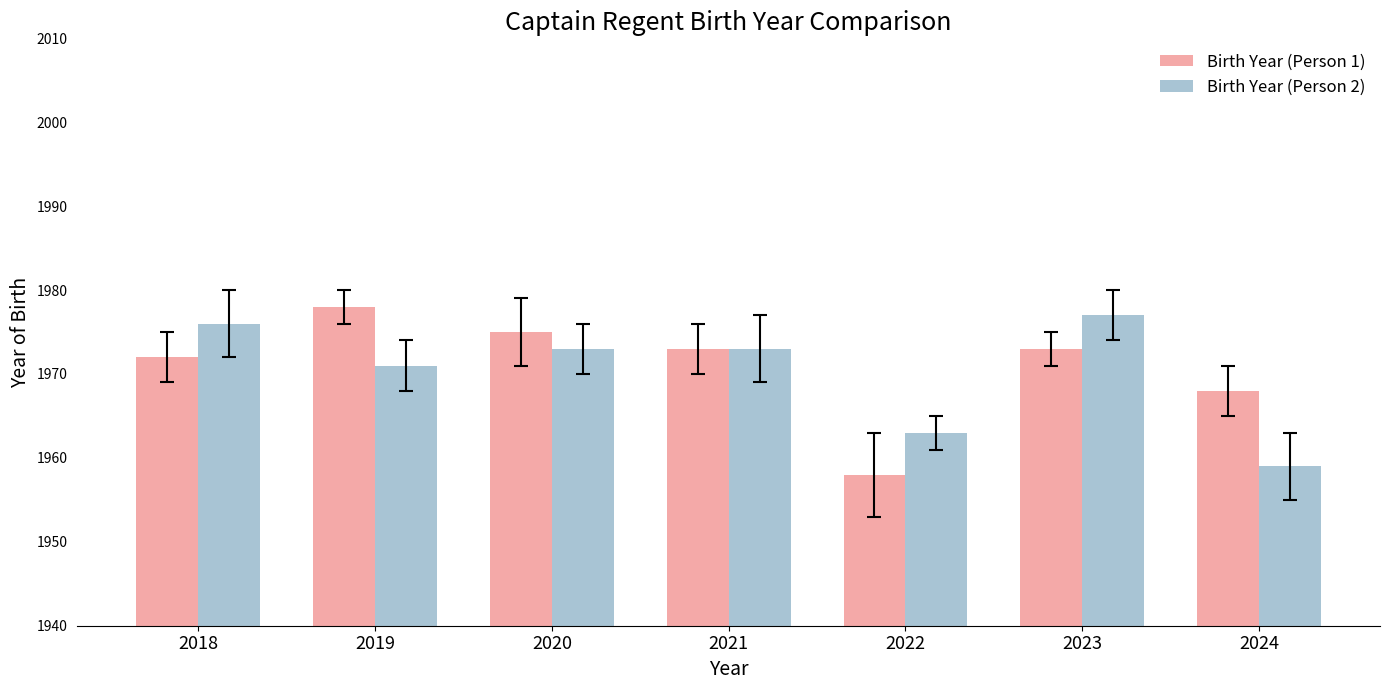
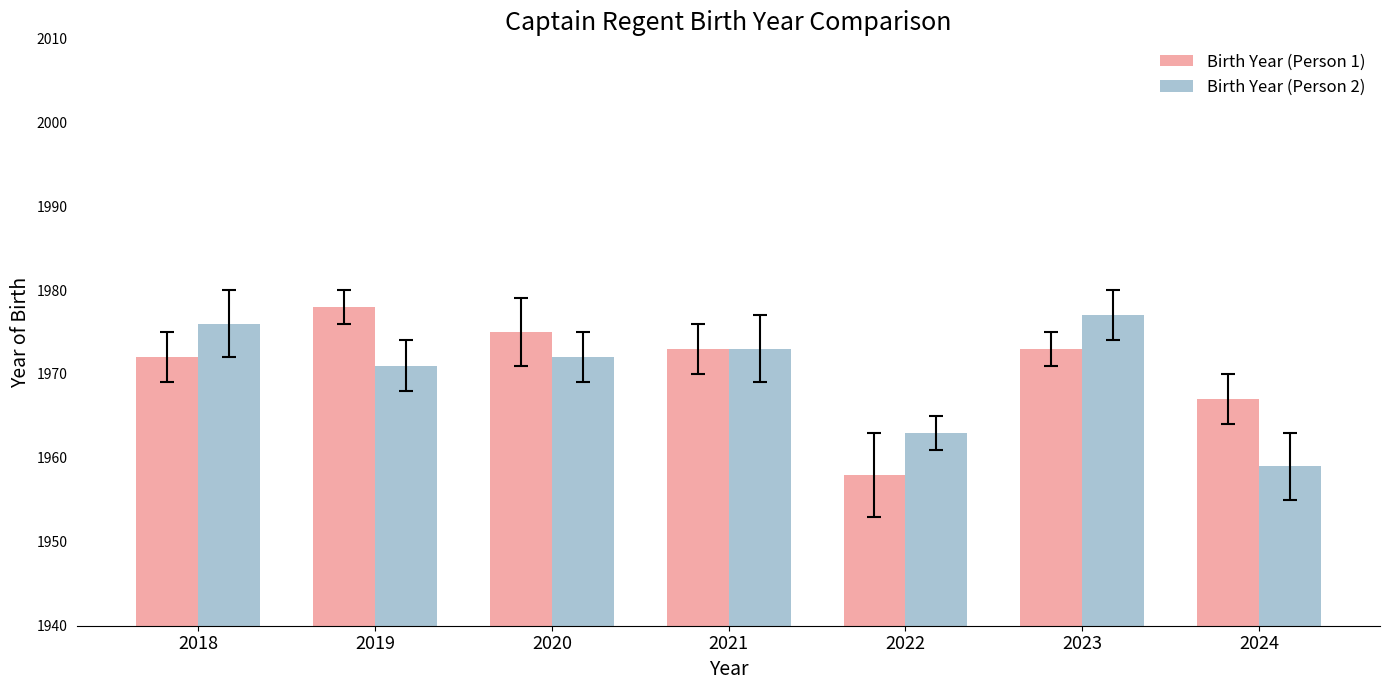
Birth Year (Person 2), 2020: 1973 -> 1972
Birth Year (Person 1), 2024: 1968 -> 1967
